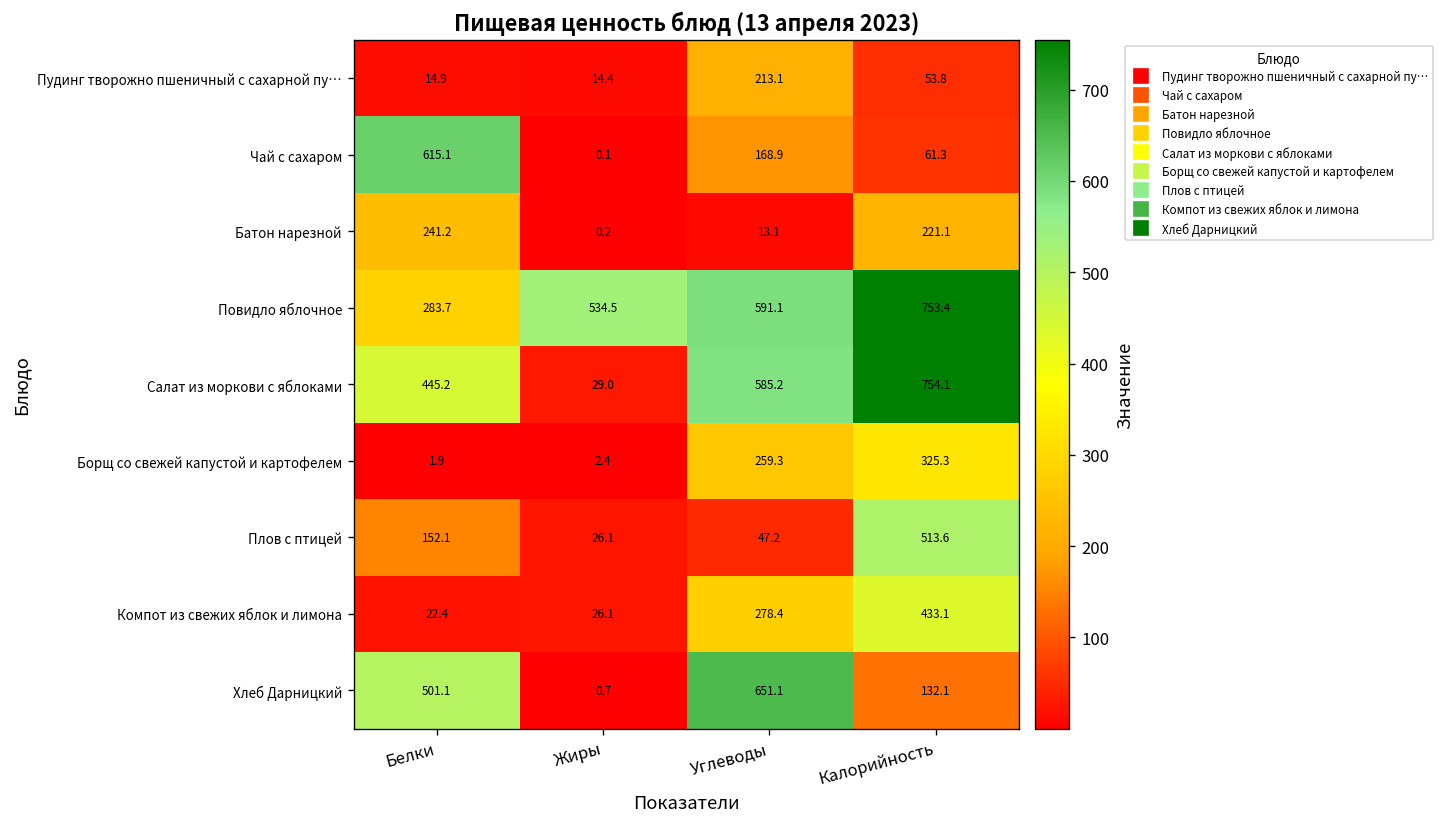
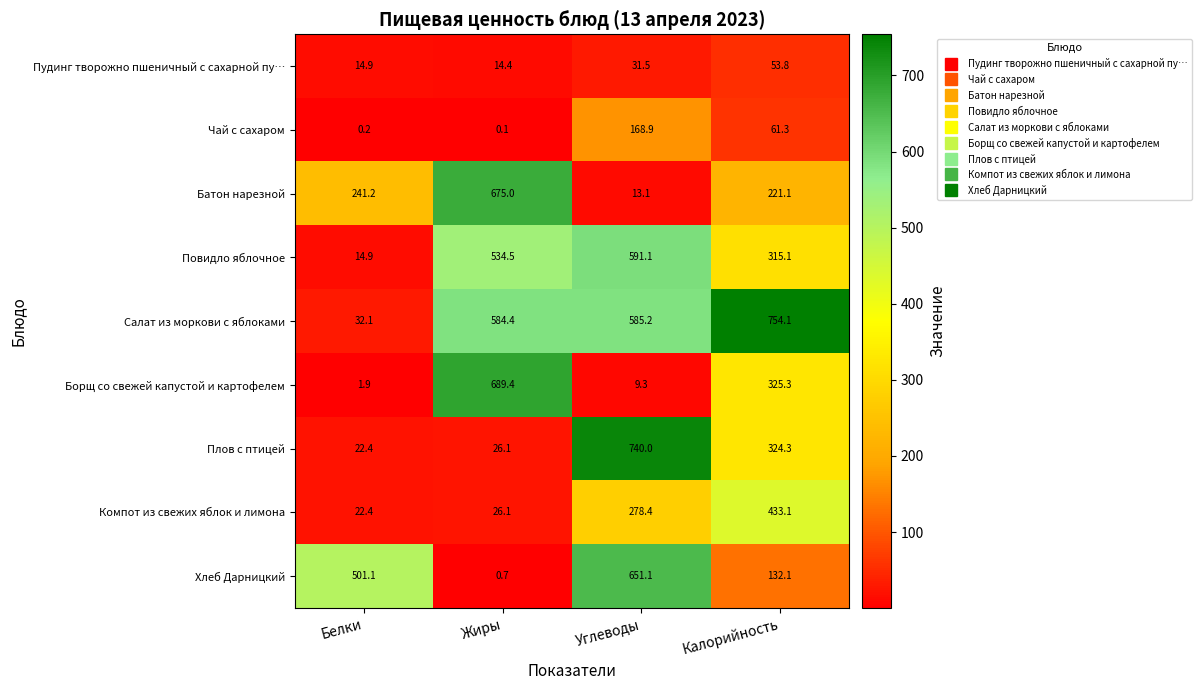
Пудинг творожно пшеничный с сахарной пу…, Углеводы: 213.1 -> 31.5
Чай с сахаром, Белки: 615.1 -> 0.2
Батон нарезной, Жиры: 0.2 -> 675.0
Повидло яблочное, Белки: 283.7 -> 14.9
Повидло яблочное, Калорийность: 753.4 -> 315.1
Салат из моркови с яблоками, Белки: 445.2 -> 32.1
Салат из моркови с яблоками, Жиры: 29.0 -> 584.4
Борщ со свежей капустой и картофелем, Жиры: 2.4 -> 689.4
Борщ со свежей капустой и картофелем, Углеводы: 259.3 -> 9.3
Плов с птицей, Белки: 152.1 -> 22.4
Плов с птицей, Углеводы: 47.2 -> 740.0
Плов с птицей, Калорийность: 513.6 -> 324.3
